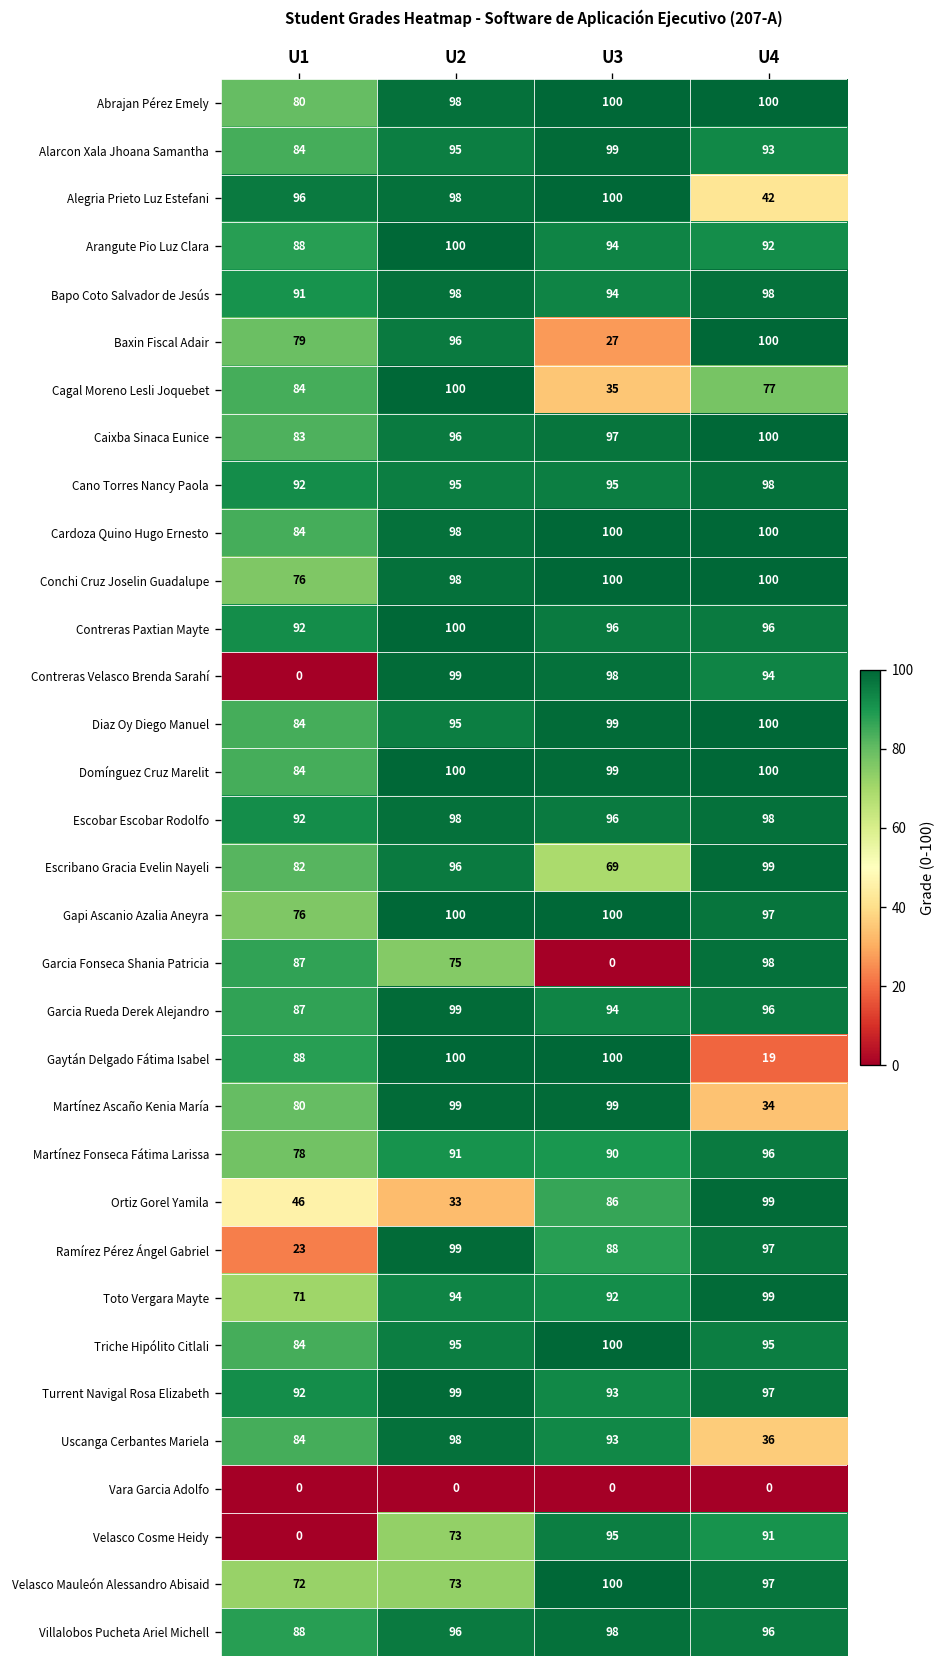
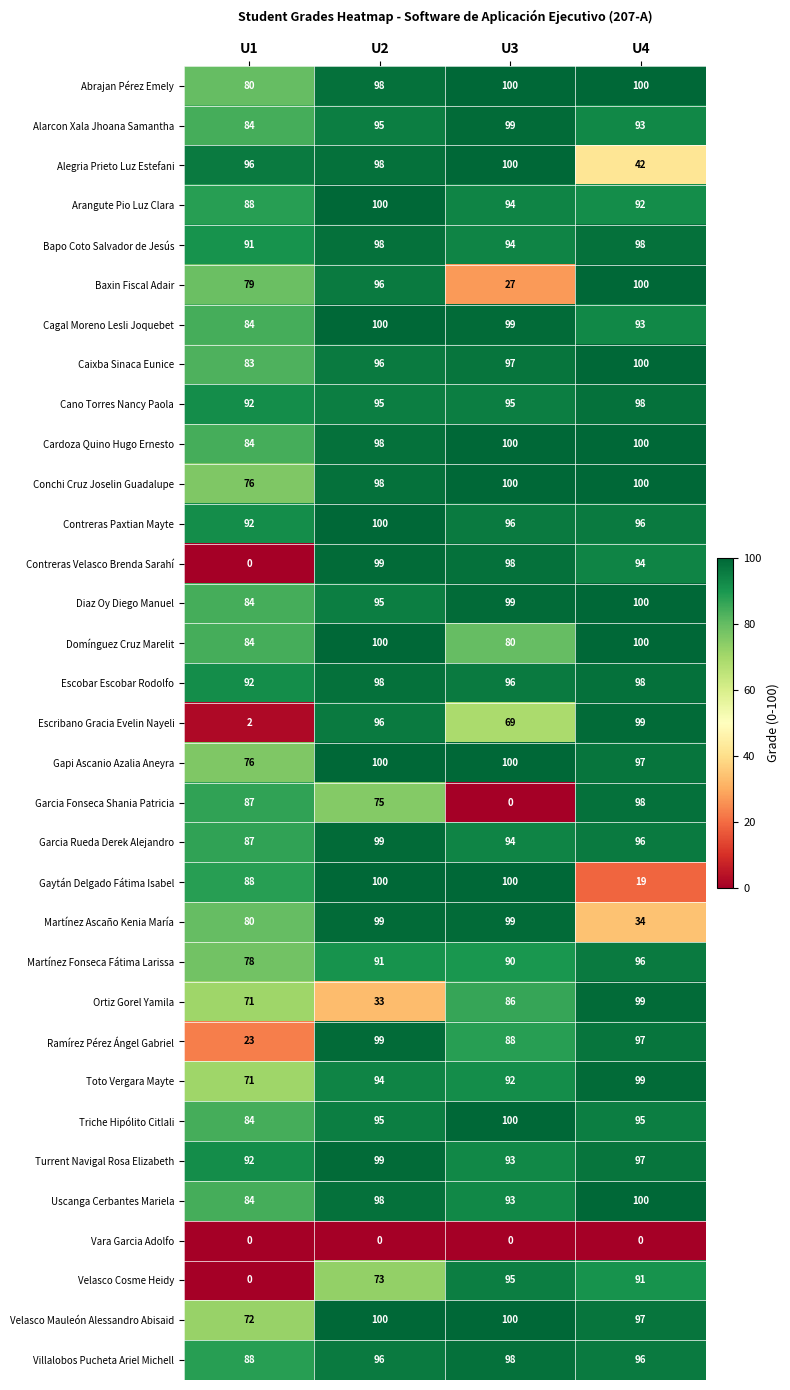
Cagal Moreno Lesli Joquebet, U3: 35 -> 99
Cagal Moreno Lesli Joquebet, U4: 77 -> 93
Domínguez Cruz Marelit, U3: 99 -> 80
Escribano Gracia Evelin Nayeli, U1: 82 -> 2
Ortiz Gorel Yamila, U1: 46 -> 71
Uscanga Cerbantes Mariela, U4: 36 -> 100
Velasco Mauleón Alessandro Abisaid, U2: 73 -> 100
